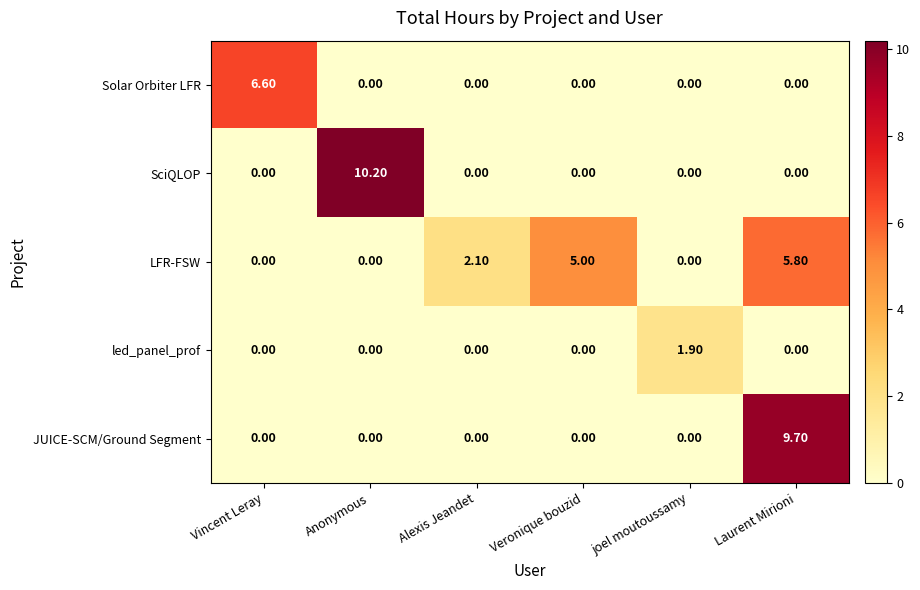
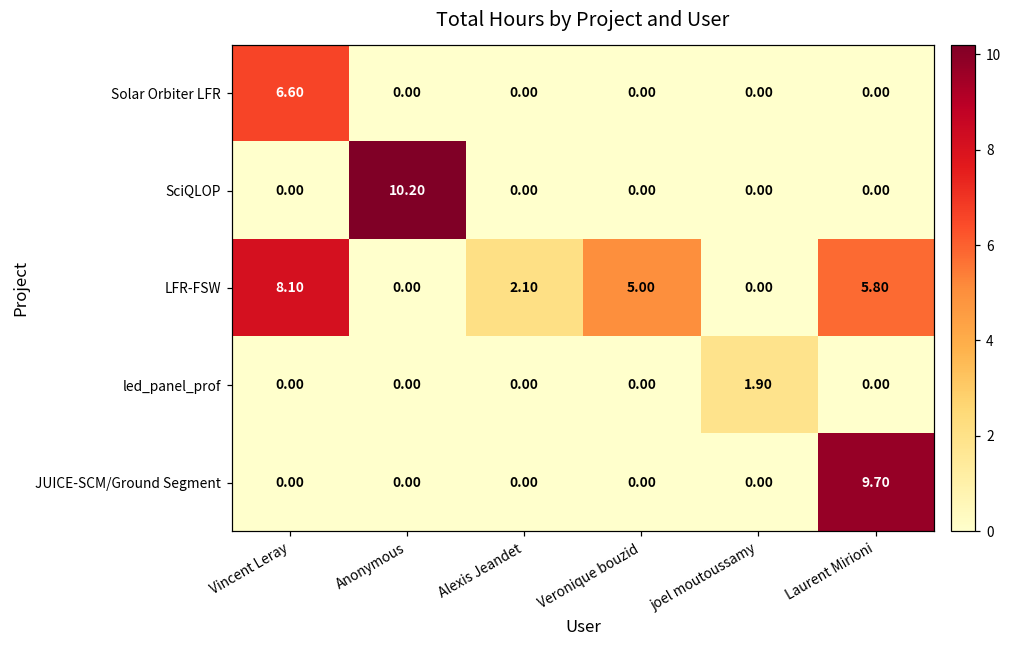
LFR-FSW, Vincent Leray: 0.00 -> 8.10
